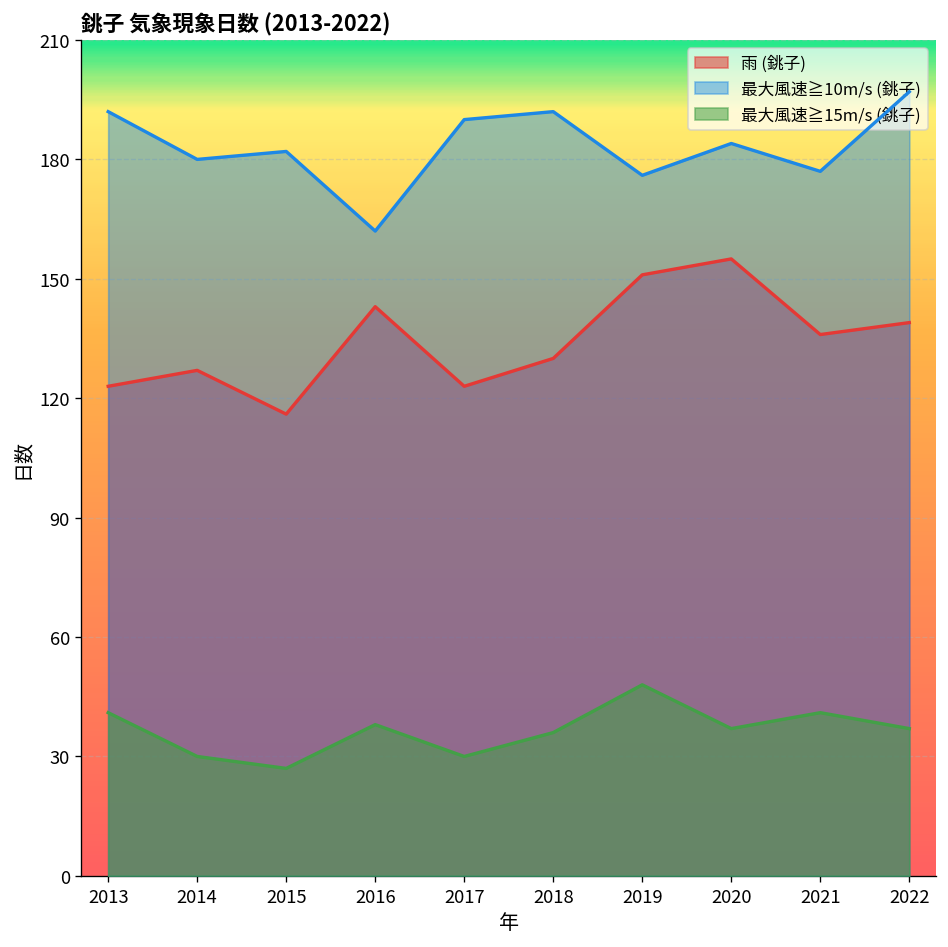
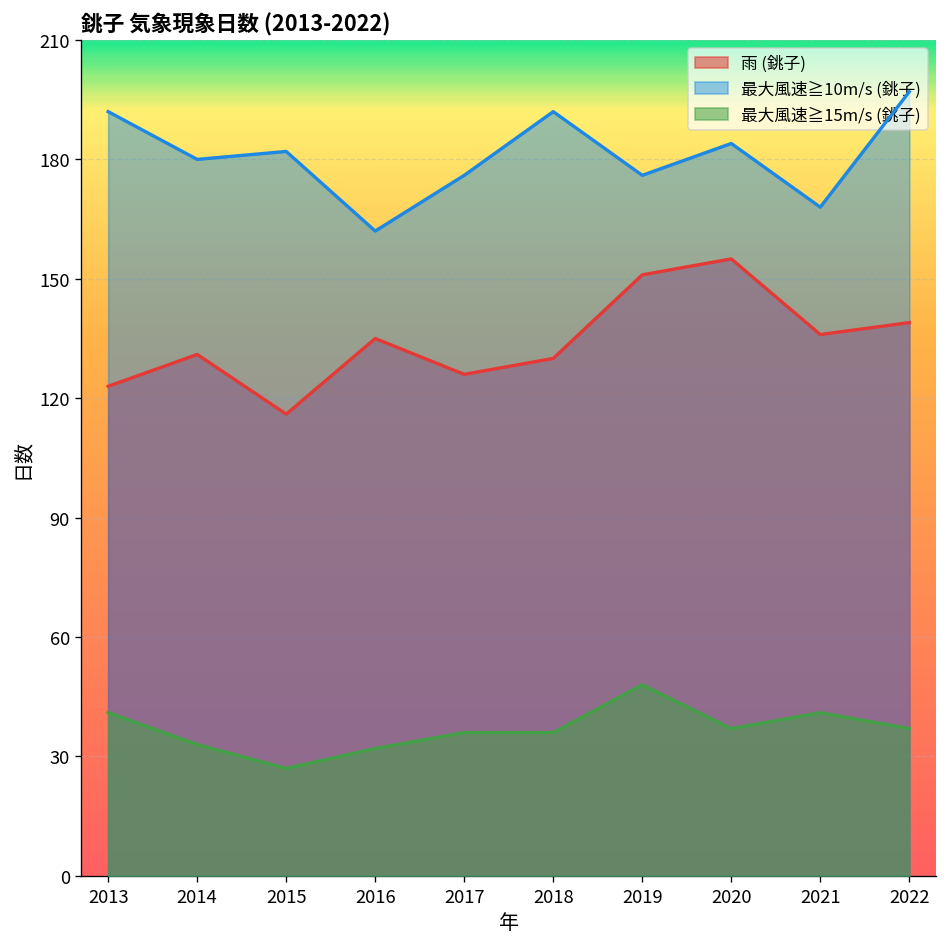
雨 (銚子), 2014: 127 -> 131
最大風速≧15m/s (銚子), 2014: 30 -> 33
雨 (銚子), 2016: 143 -> 135
最大風速≧15m/s (銚子), 2016: 38 -> 32
雨 (銚子), 2017: 123 -> 126
最大風速≧10m/s (銚子), 2017: 190 -> 176
最大風速≧15m/s (銚子), 2017: 30 -> 36
最大風速≧10m/s (銚子), 2021: 177 -> 168
